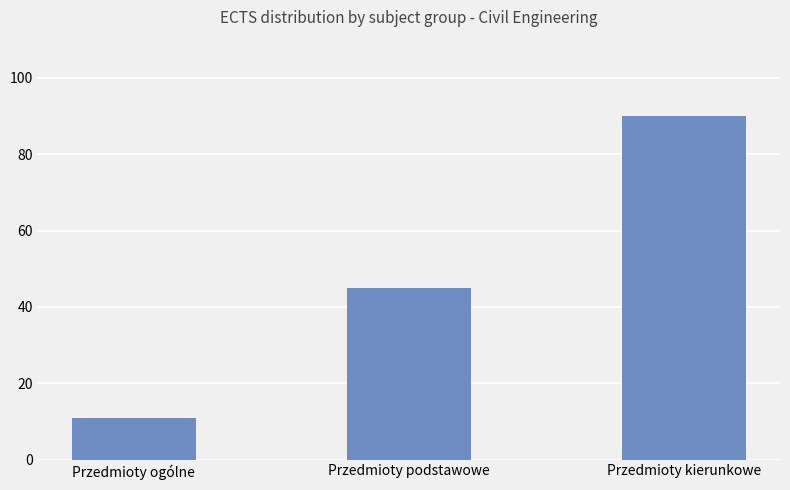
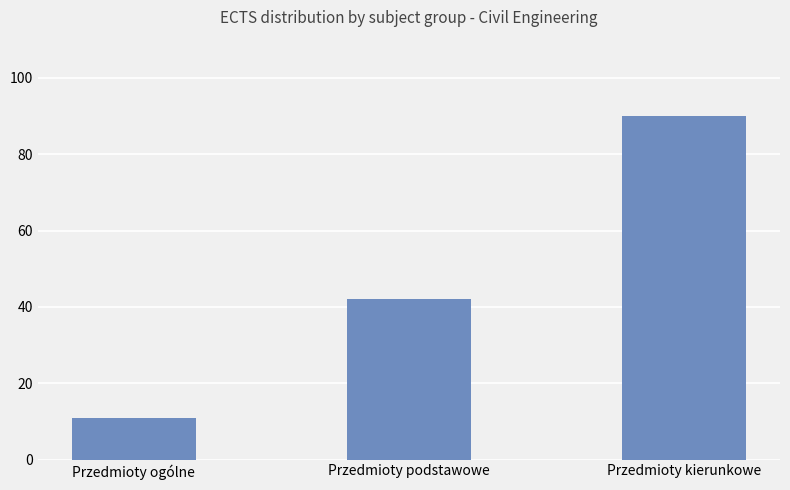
Przedmioty podstawowe: 45 -> 42
